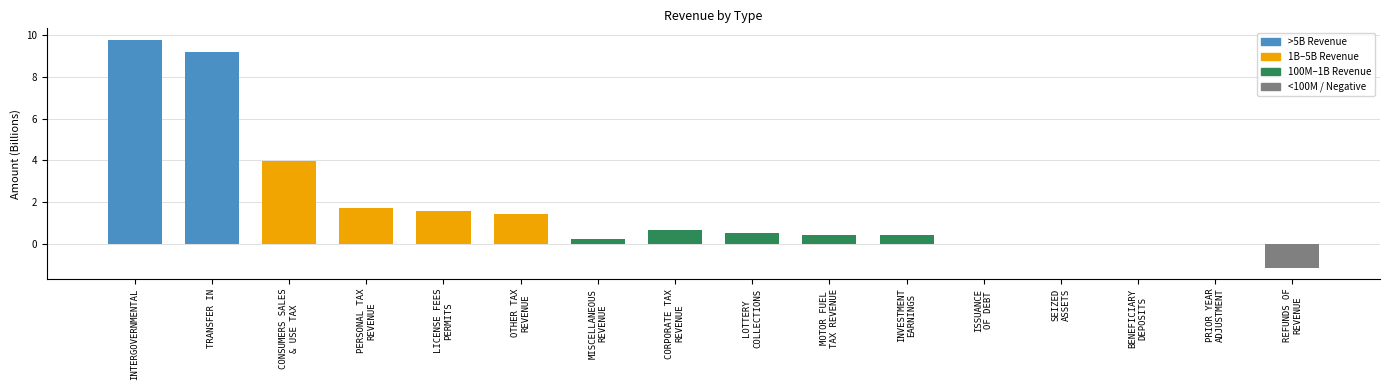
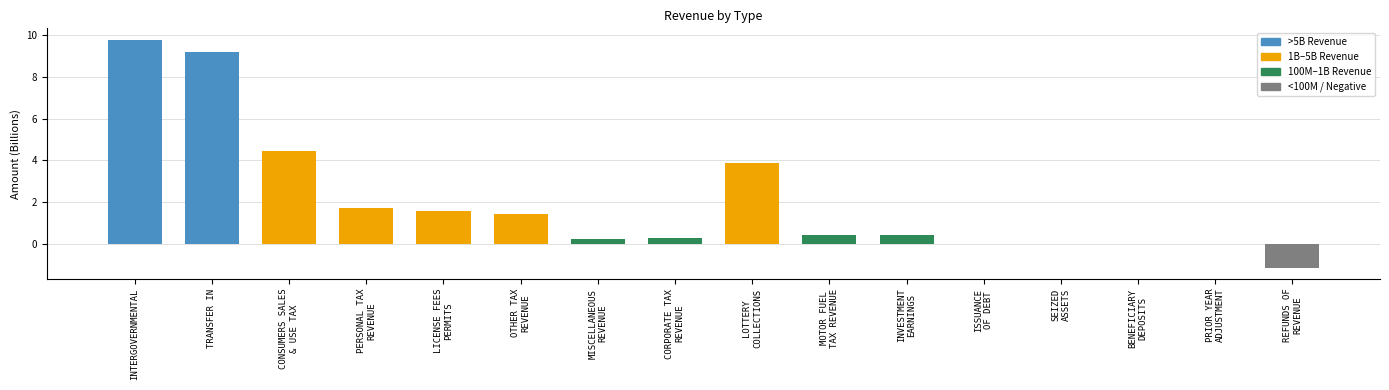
CONSUMERS SALES & USE TAX: 4.0 -> 4.4
CORPORATE TAX REVENUE: 0.7 -> 0.3
LOTTERY COLLECTIONS: 0.5 -> 3.9
